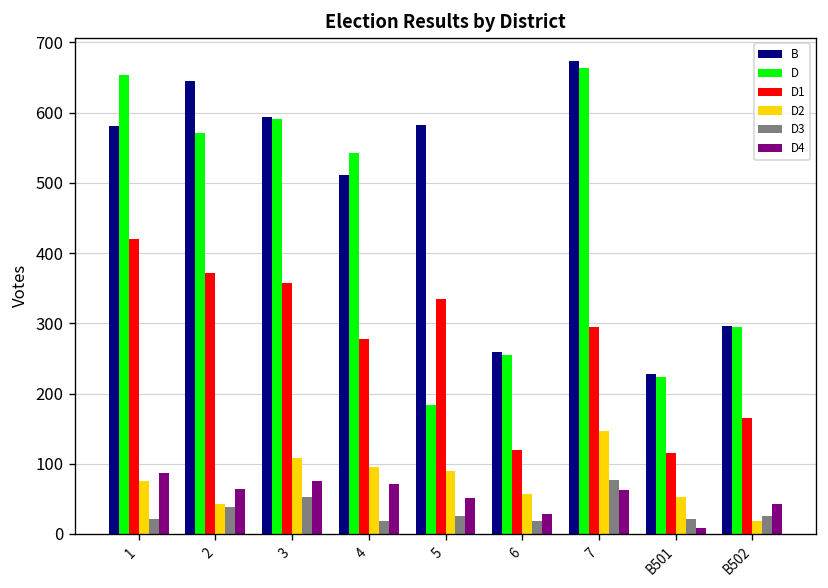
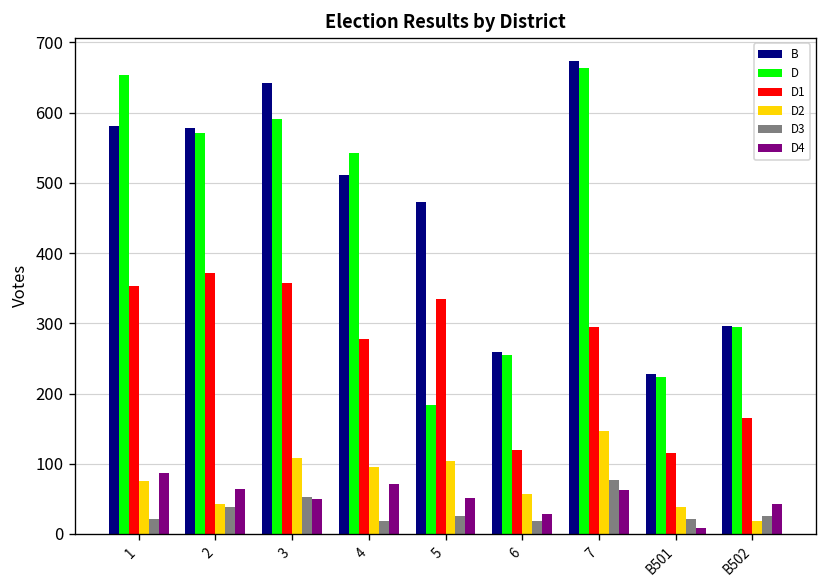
D1, 1: 420 -> 350
B, 2: 650 -> 580
B, 3: 590 -> 640
D4, 3: 80 -> 50
B, 5: 580 -> 470
D2, 5: 90 -> 100
D2, B501: 50 -> 40
